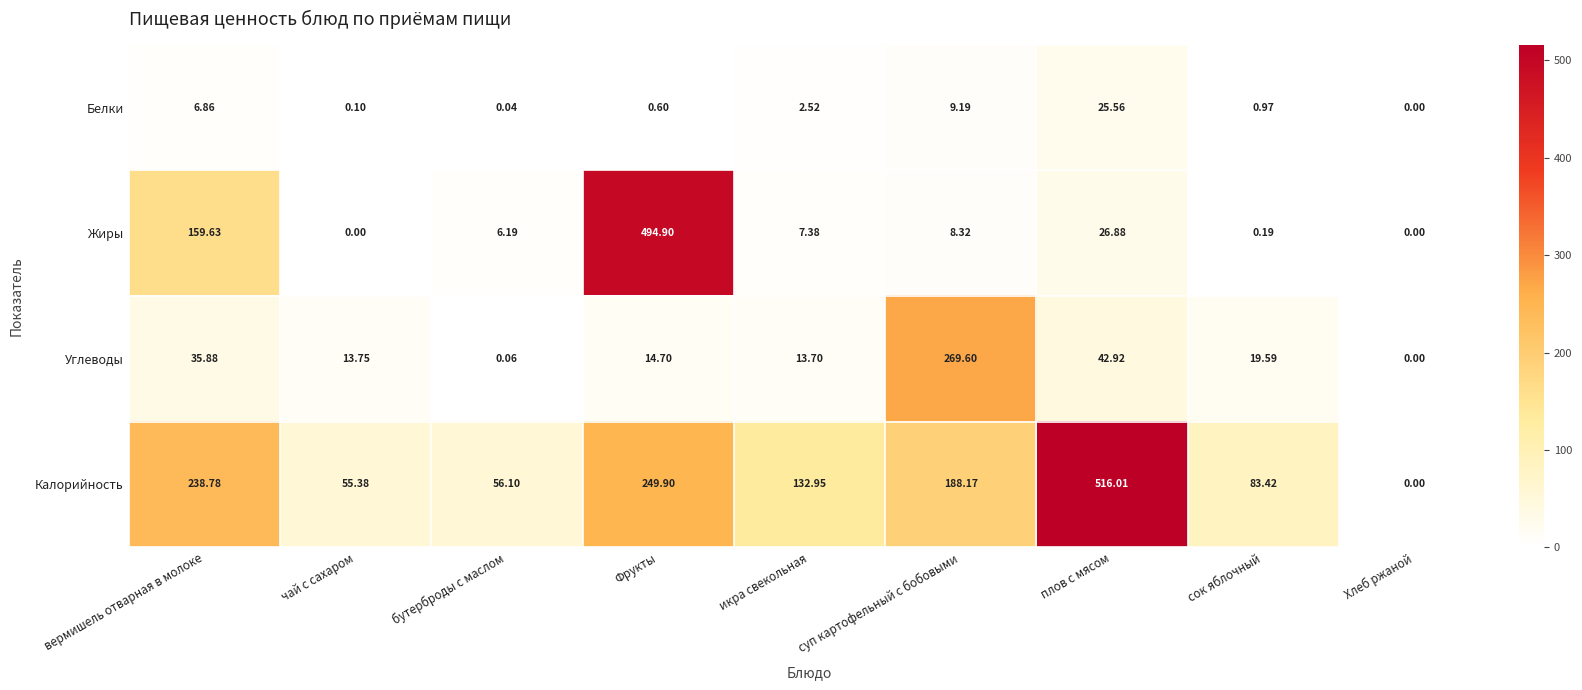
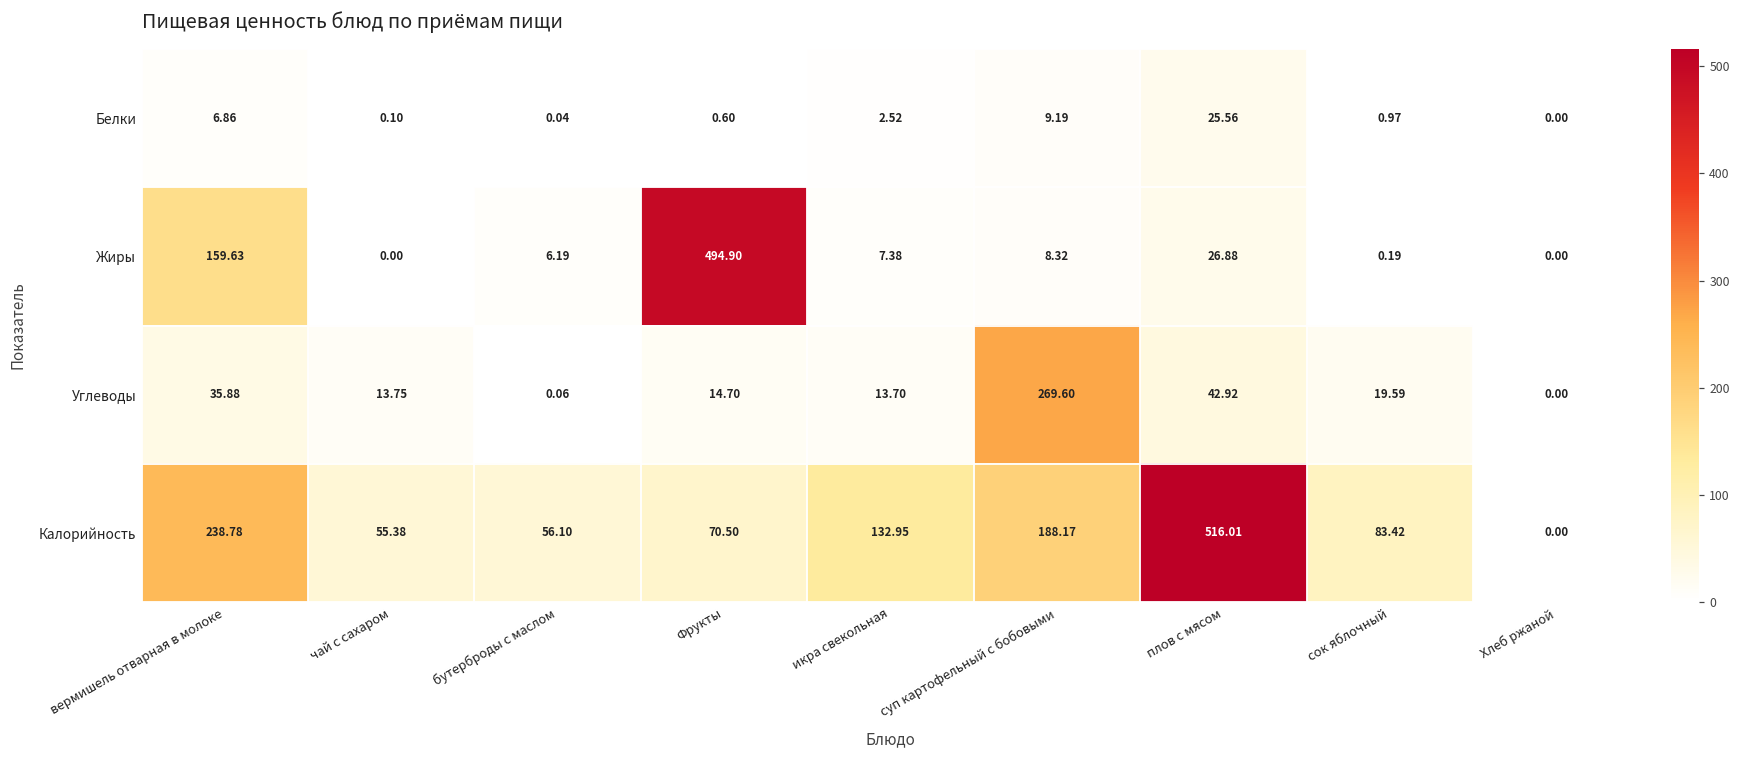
Калорийность, Фрукты: 249.90 -> 70.50
